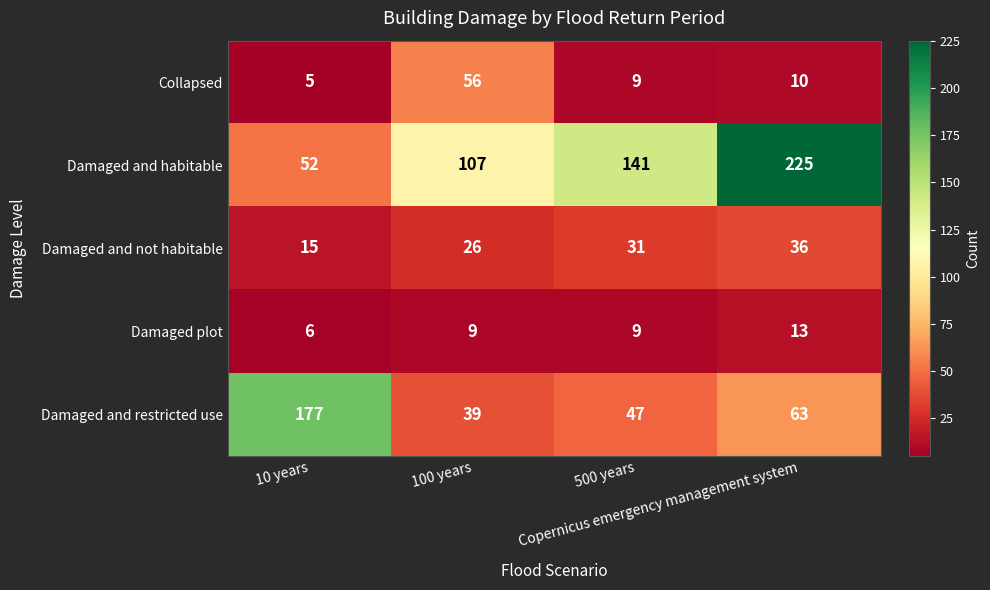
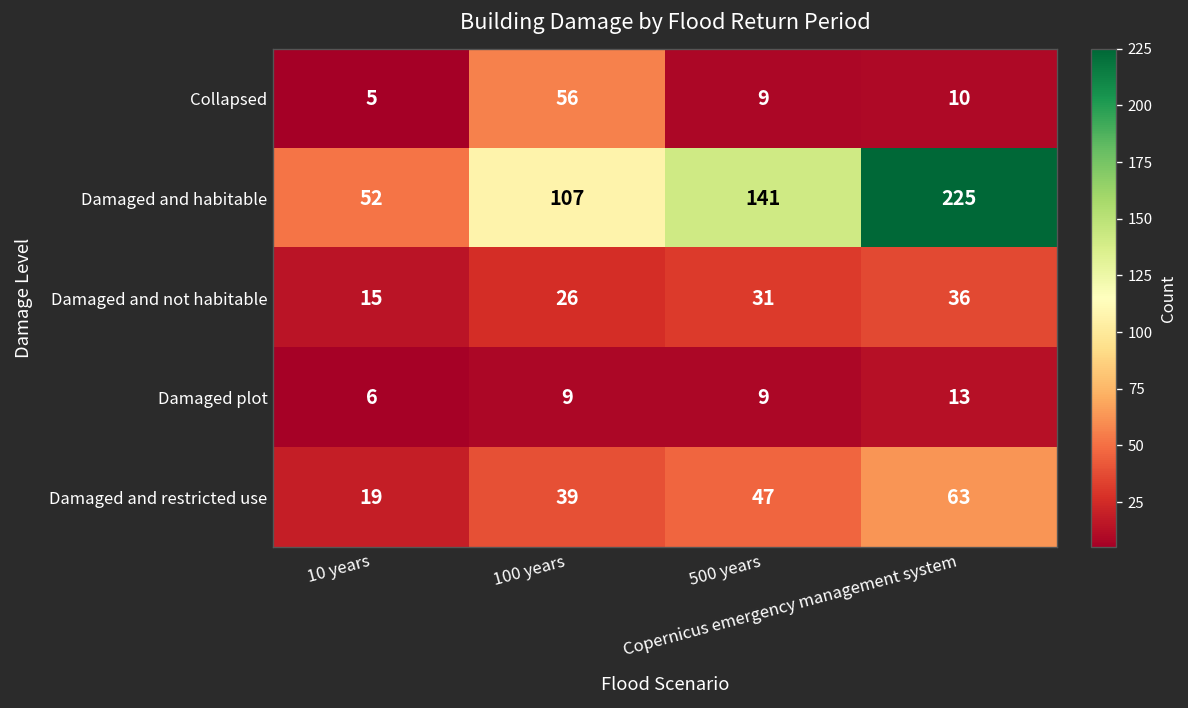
Damaged and restricted use, 10 years: 177 -> 19
